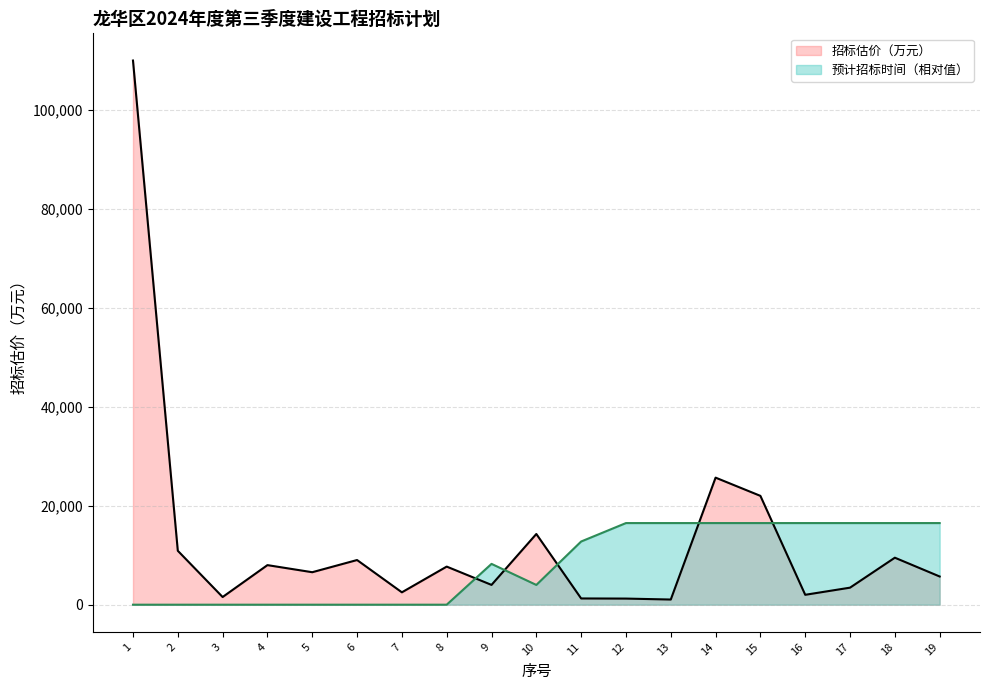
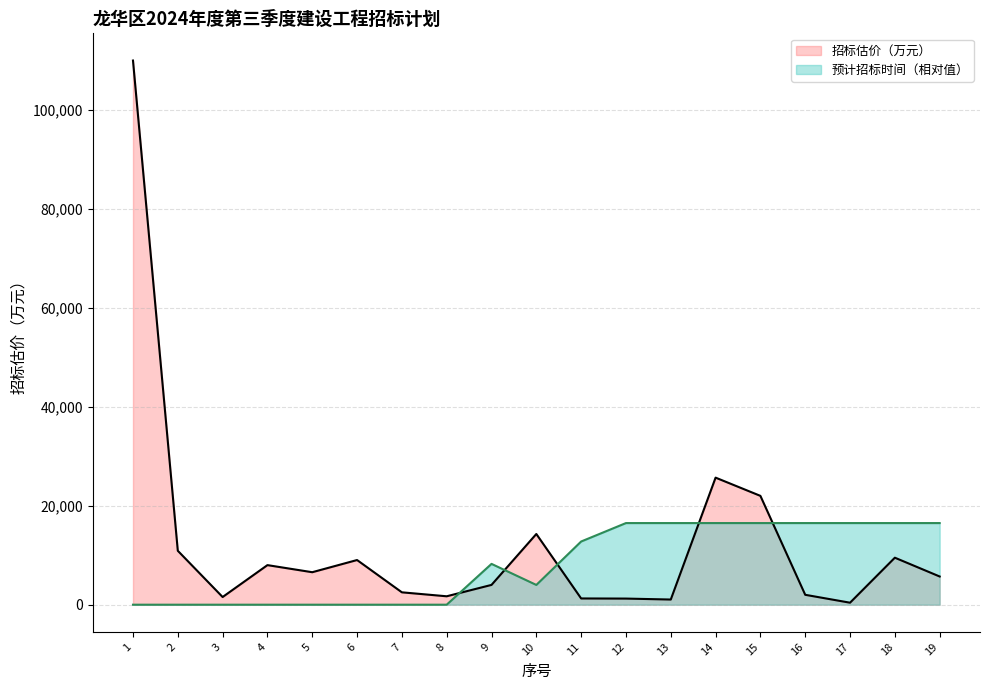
招标估价（万元）, 8: 8,000 -> 2,000
招标估价（万元）, 17: 3,000 -> 0
